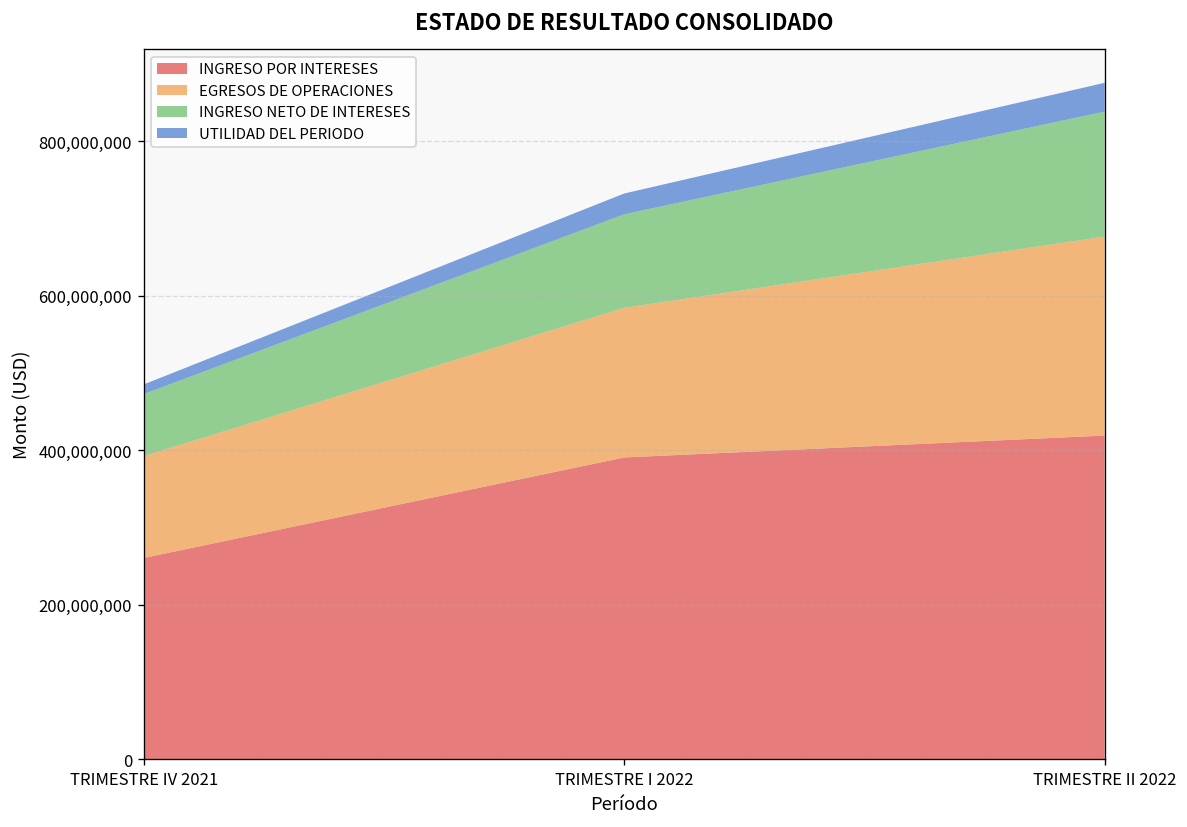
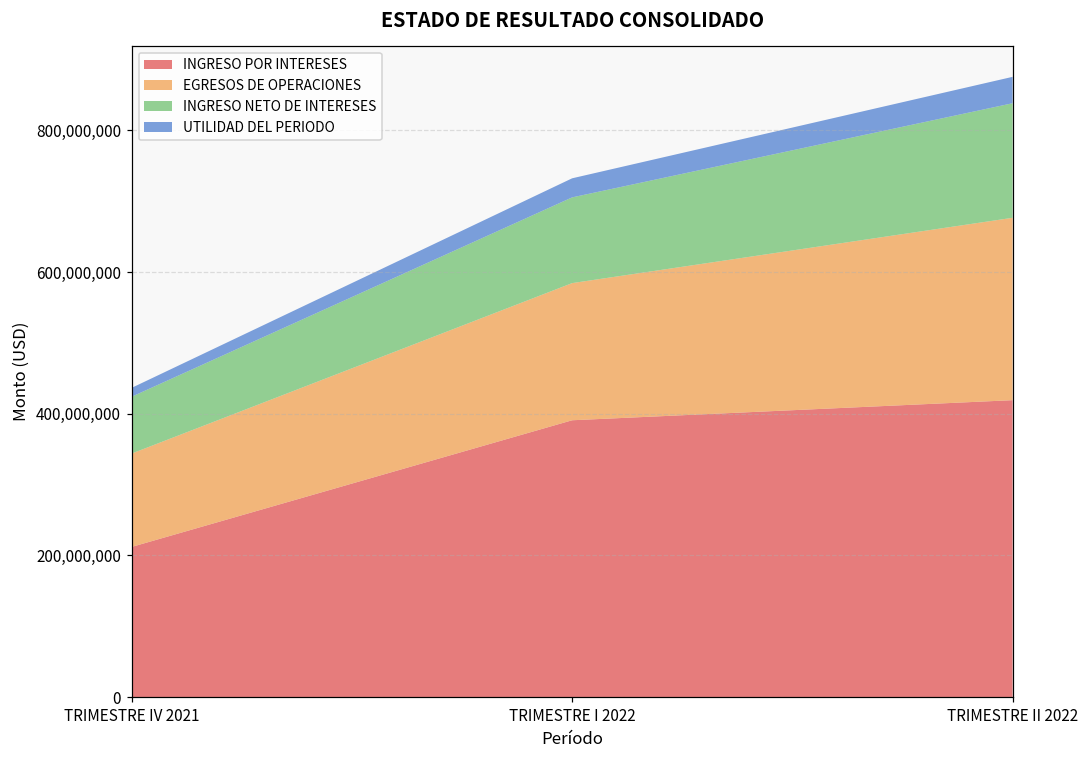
INGRESO POR INTERESES, TRIMESTRE IV 2021: 260,000,000 -> 210,000,000
